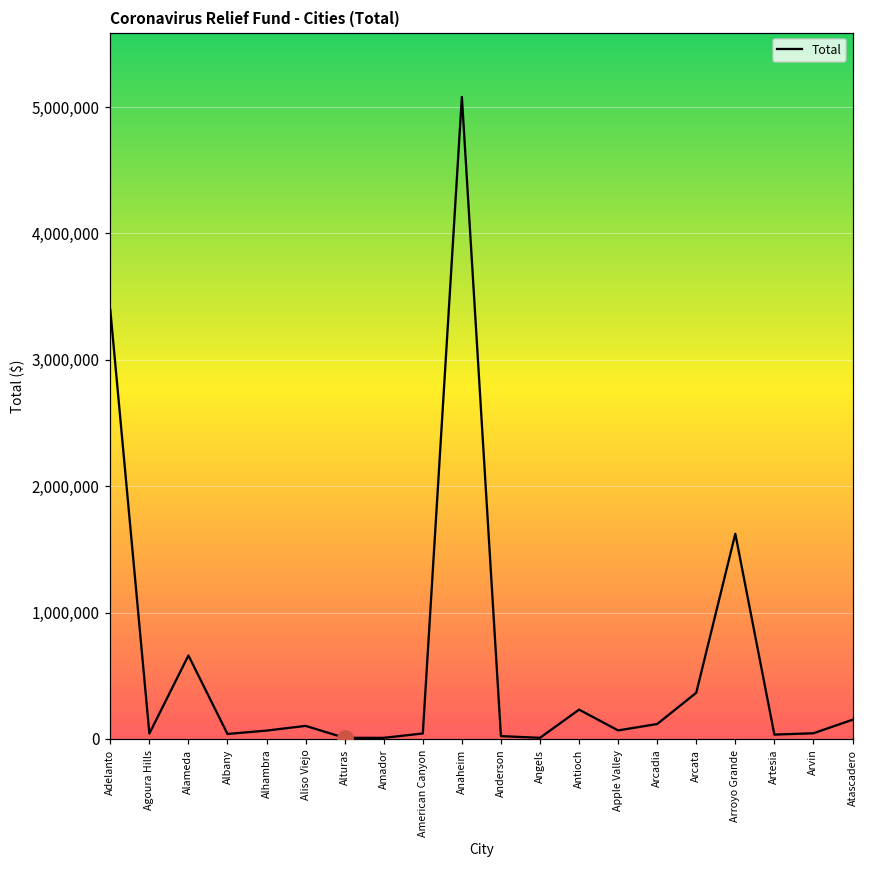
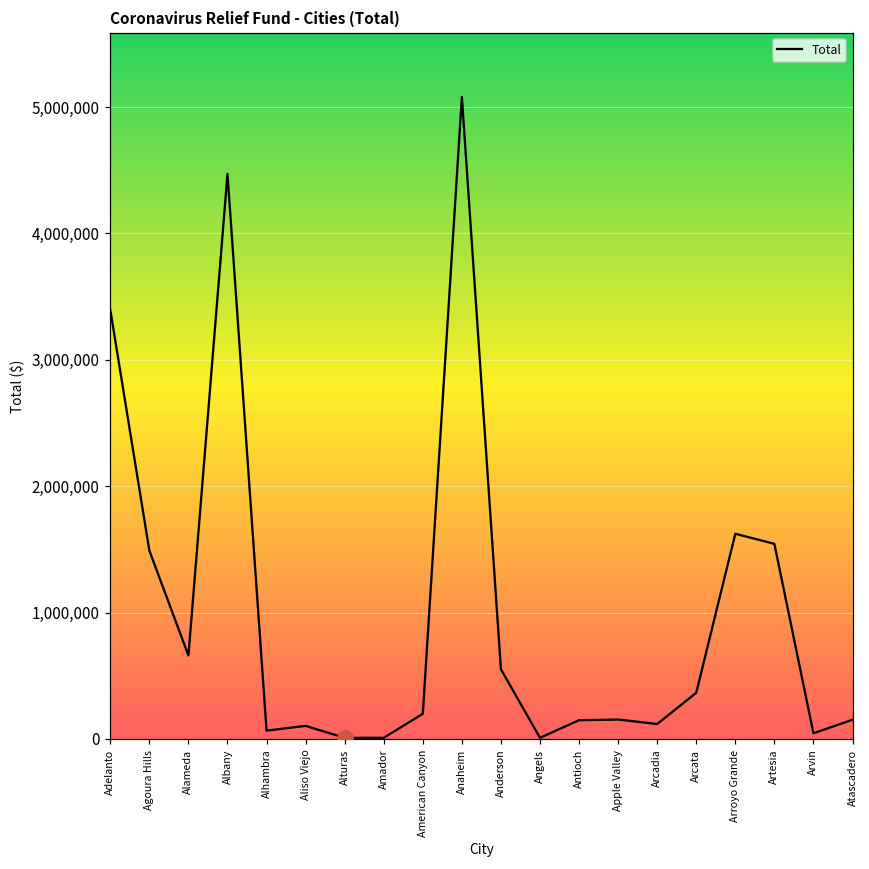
Total, Agoura Hills: 40,000 -> 1,490,000
Total, Albany: 40,000 -> 4,470,000
Total, American Canyon: 40,000 -> 200,000
Total, Anderson: 20,000 -> 550,000
Total, Antioch: 230,000 -> 150,000
Total, Apple Valley: 70,000 -> 150,000
Total, Artesia: 30,000 -> 1,540,000
